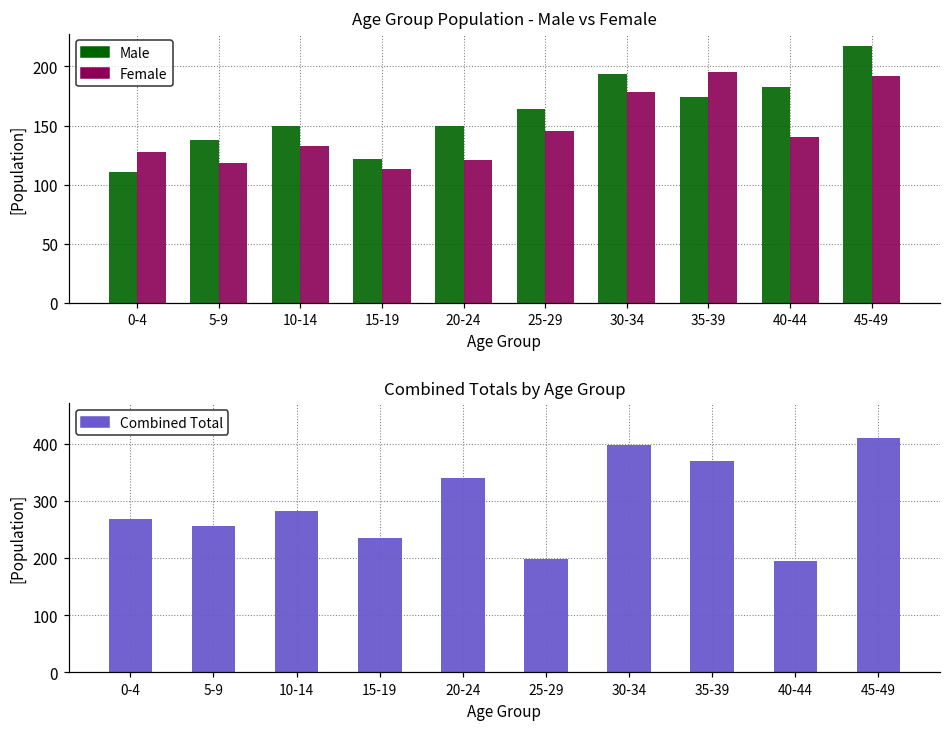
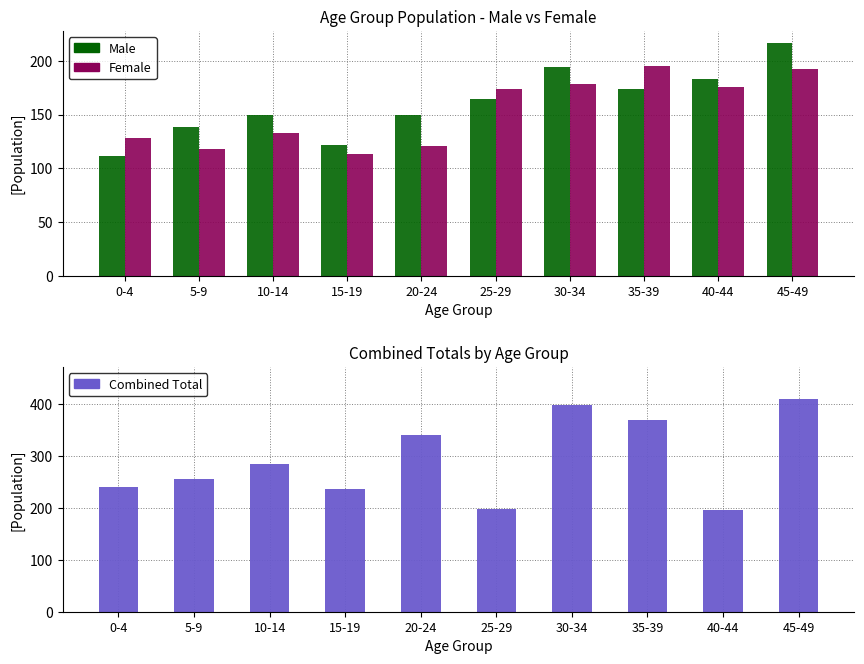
Age Group Population - Male vs Female, Female, 25-29: 145 -> 174
Age Group Population - Male vs Female, Female, 40-44: 140 -> 176
Combined Totals by Age Group, 0-4: 270 -> 240
